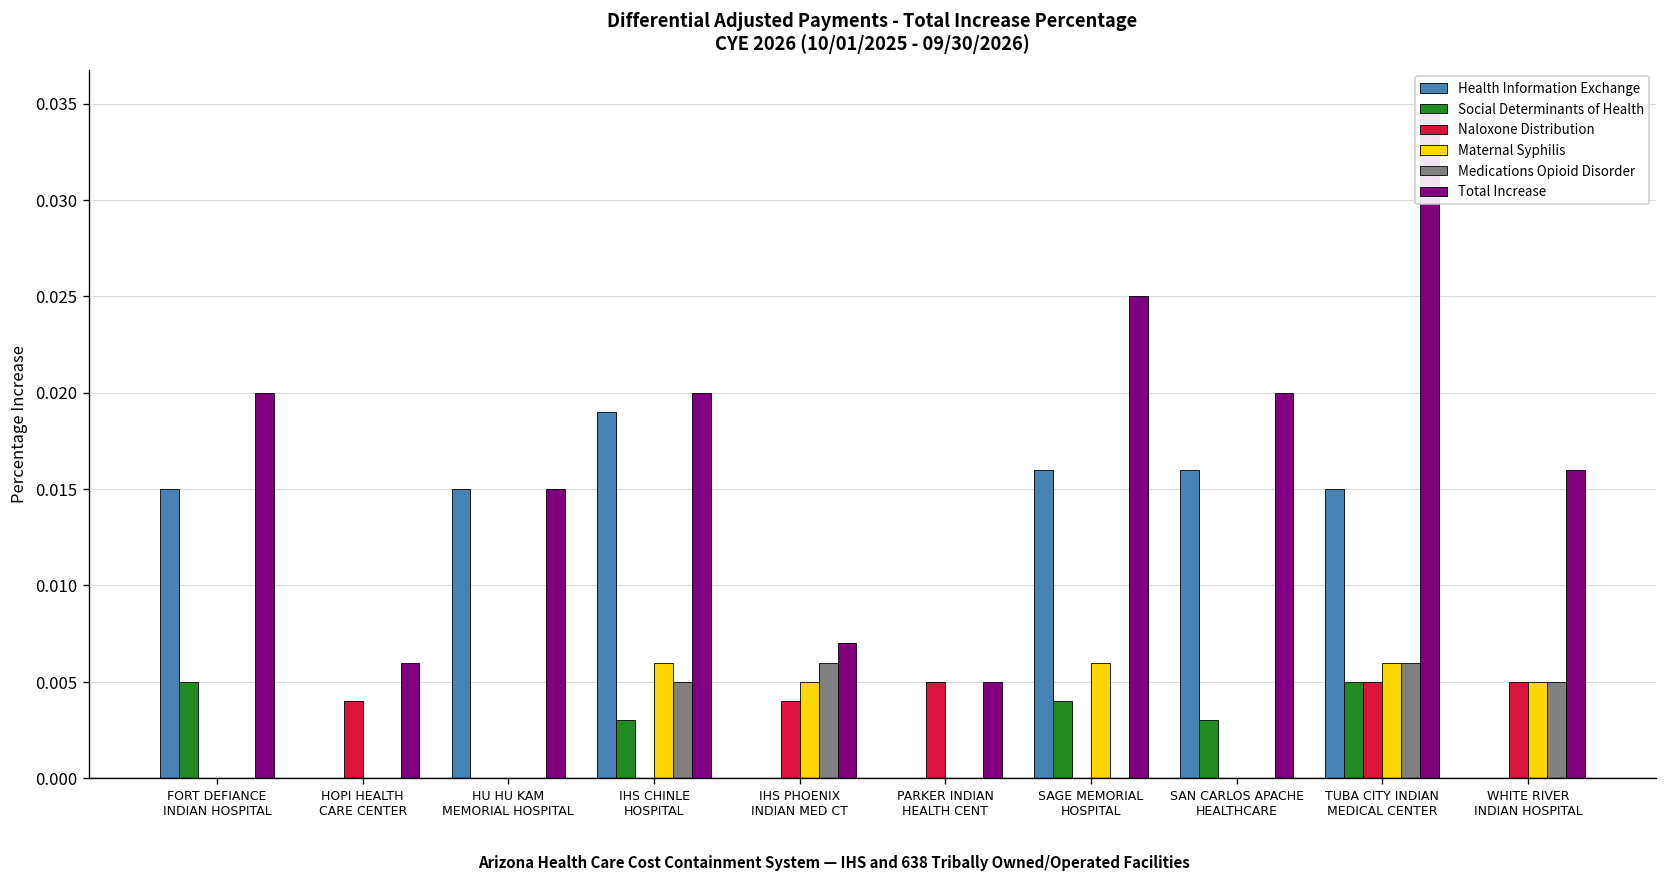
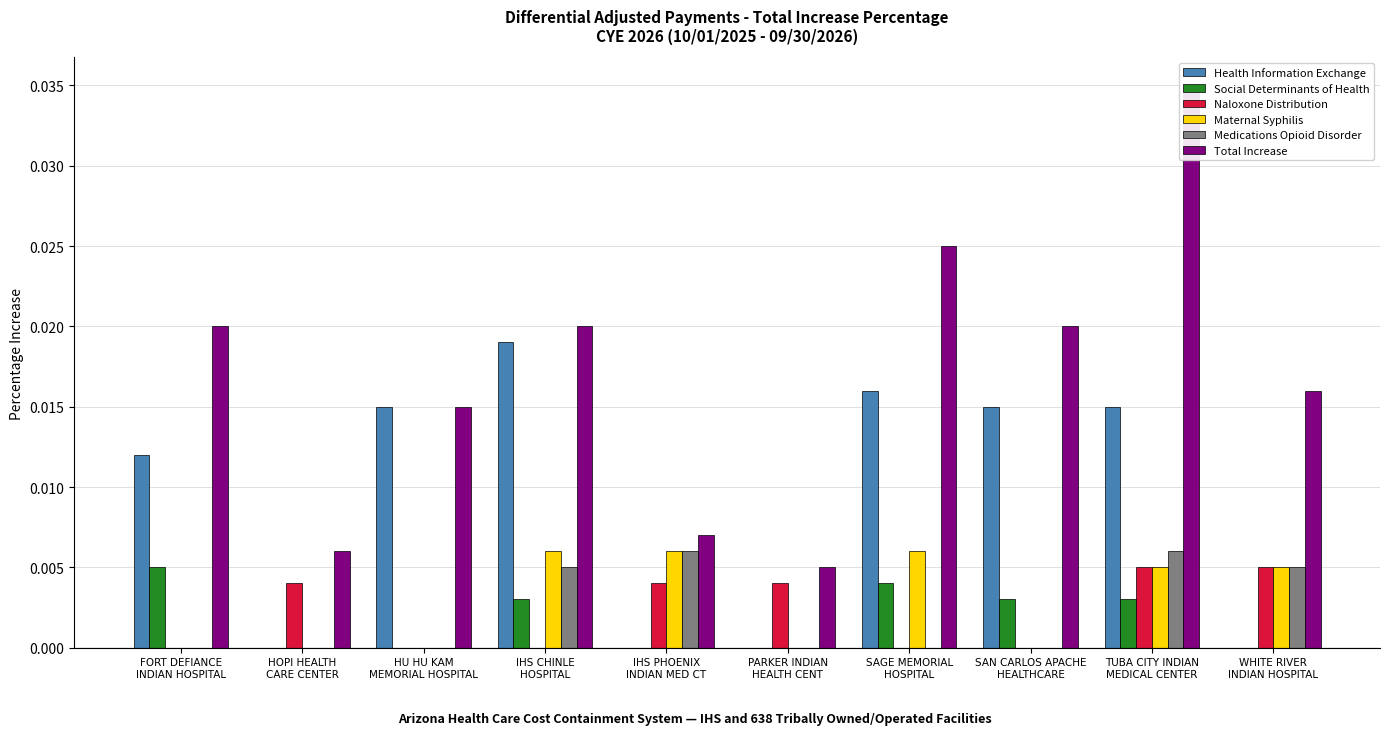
Health Information Exchange, FORT DEFIANCE INDIAN HOSPITAL: 0.015 -> 0.012
Maternal Syphilis, IHS PHOENIX INDIAN MED CT: 0.005 -> 0.006
Naloxone Distribution, PARKER INDIAN HEALTH CENT: 0.005 -> 0.004
Health Information Exchange, SAN CARLOS APACHE HEALTHCARE: 0.016 -> 0.015
Social Determinants of Health, TUBA CITY INDIAN MEDICAL CENTER: 0.005 -> 0.003
Maternal Syphilis, TUBA CITY INDIAN MEDICAL CENTER: 0.006 -> 0.005
